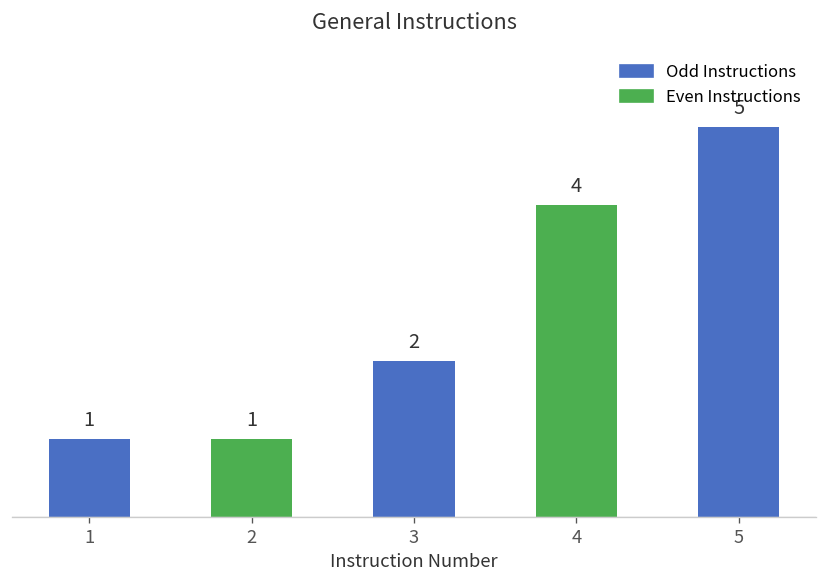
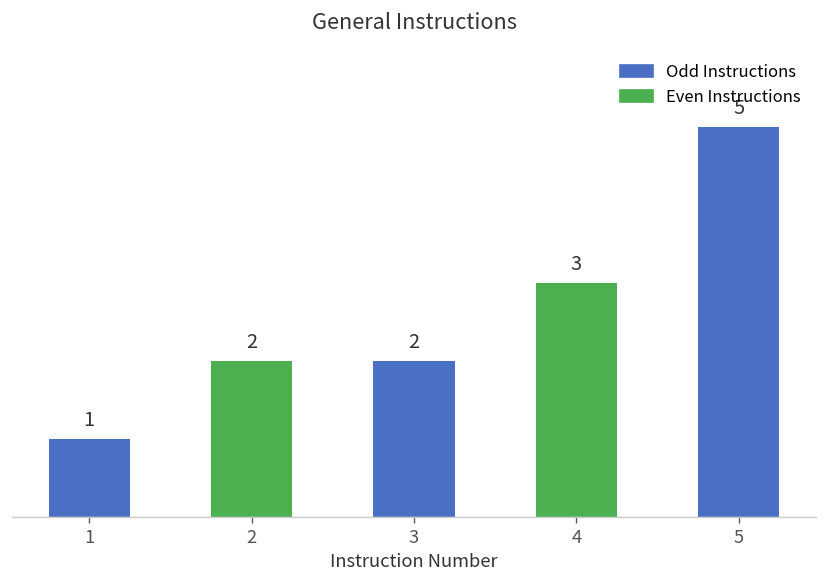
2: 1 -> 2
4: 4 -> 3
